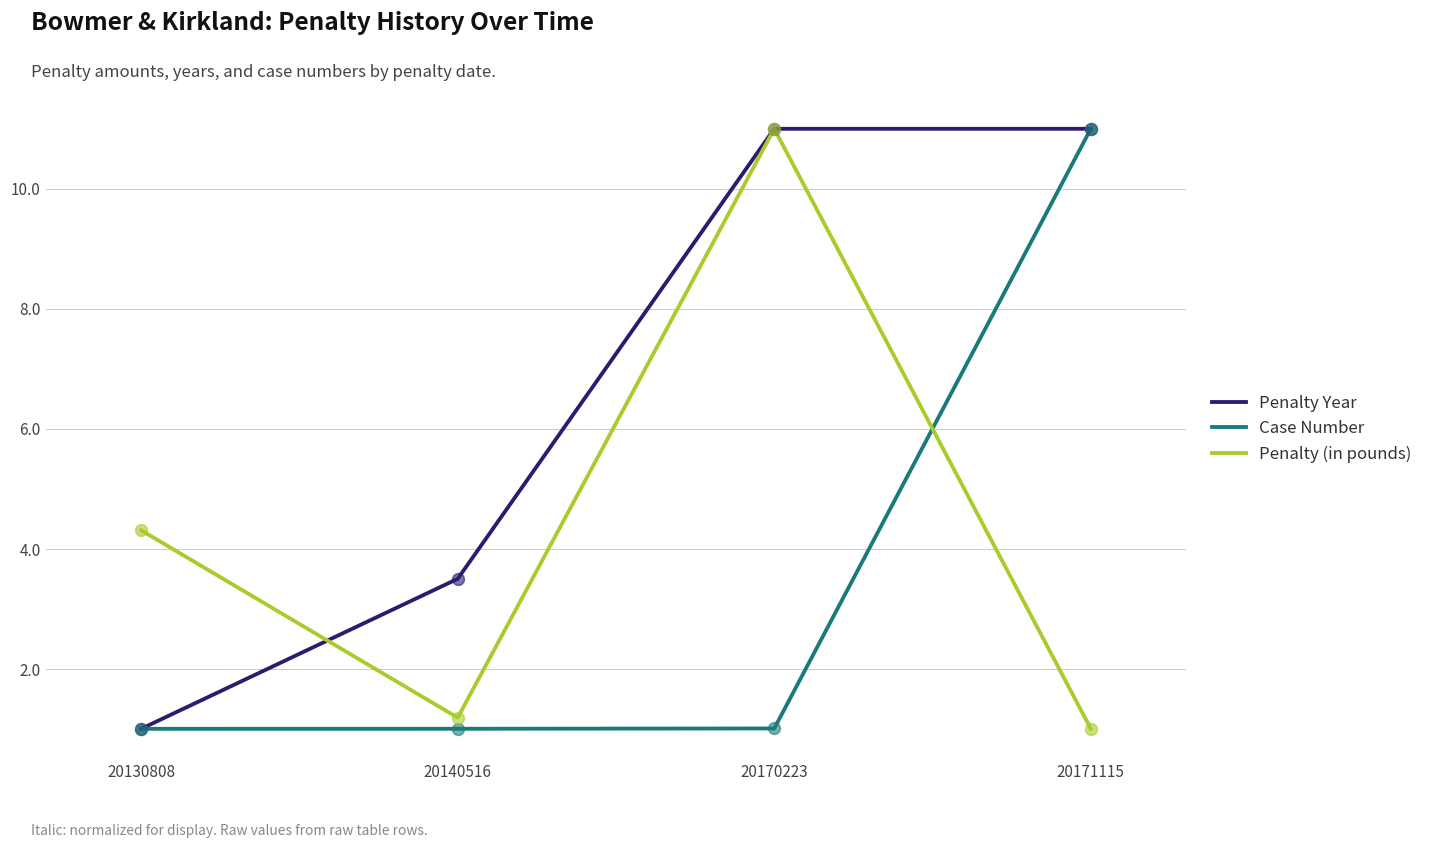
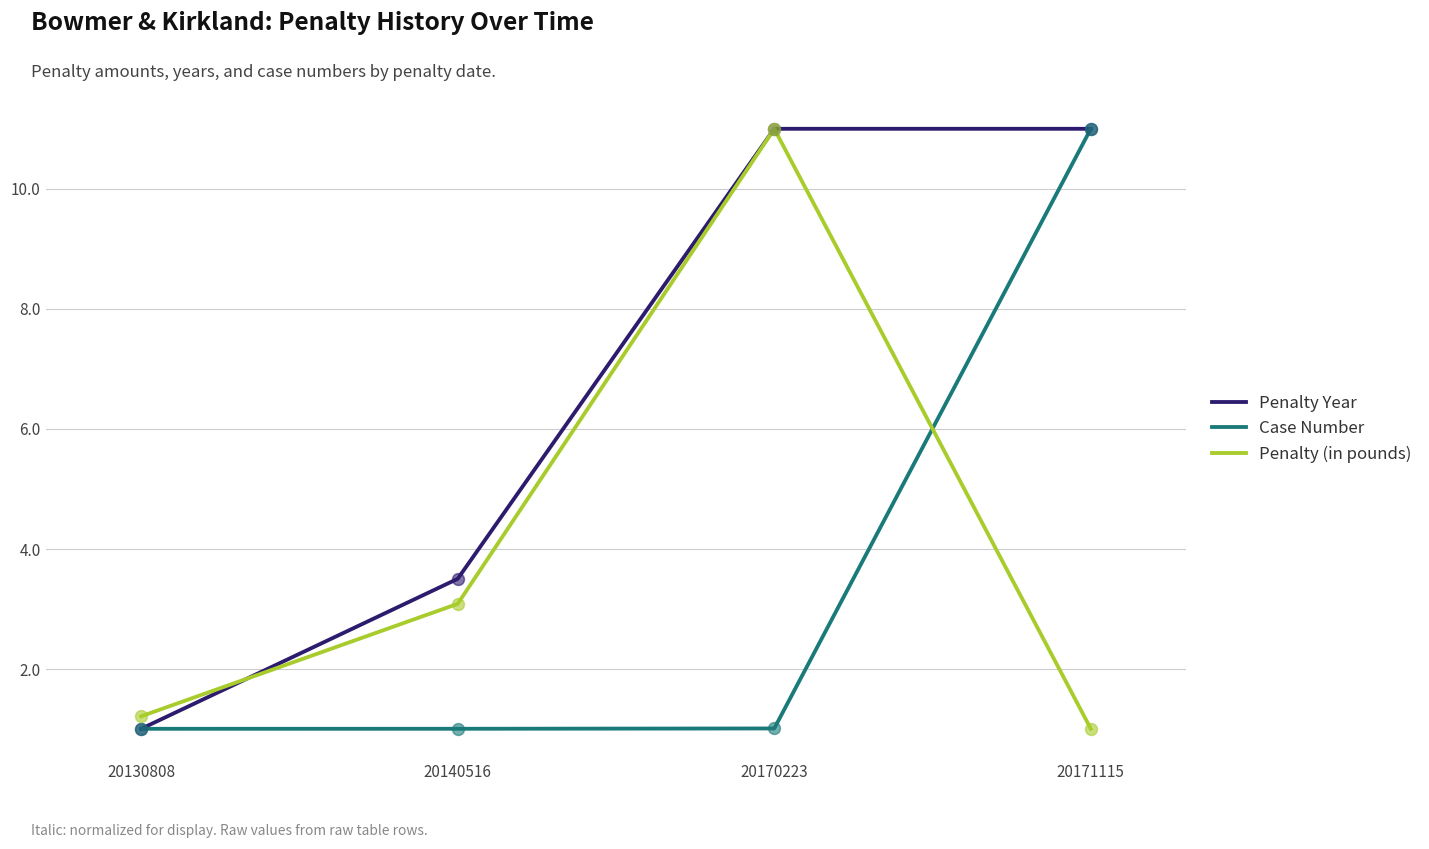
Penalty (in pounds), 20130808: 4.3 -> 1.2
Penalty (in pounds), 20140516: 1.2 -> 3.1
